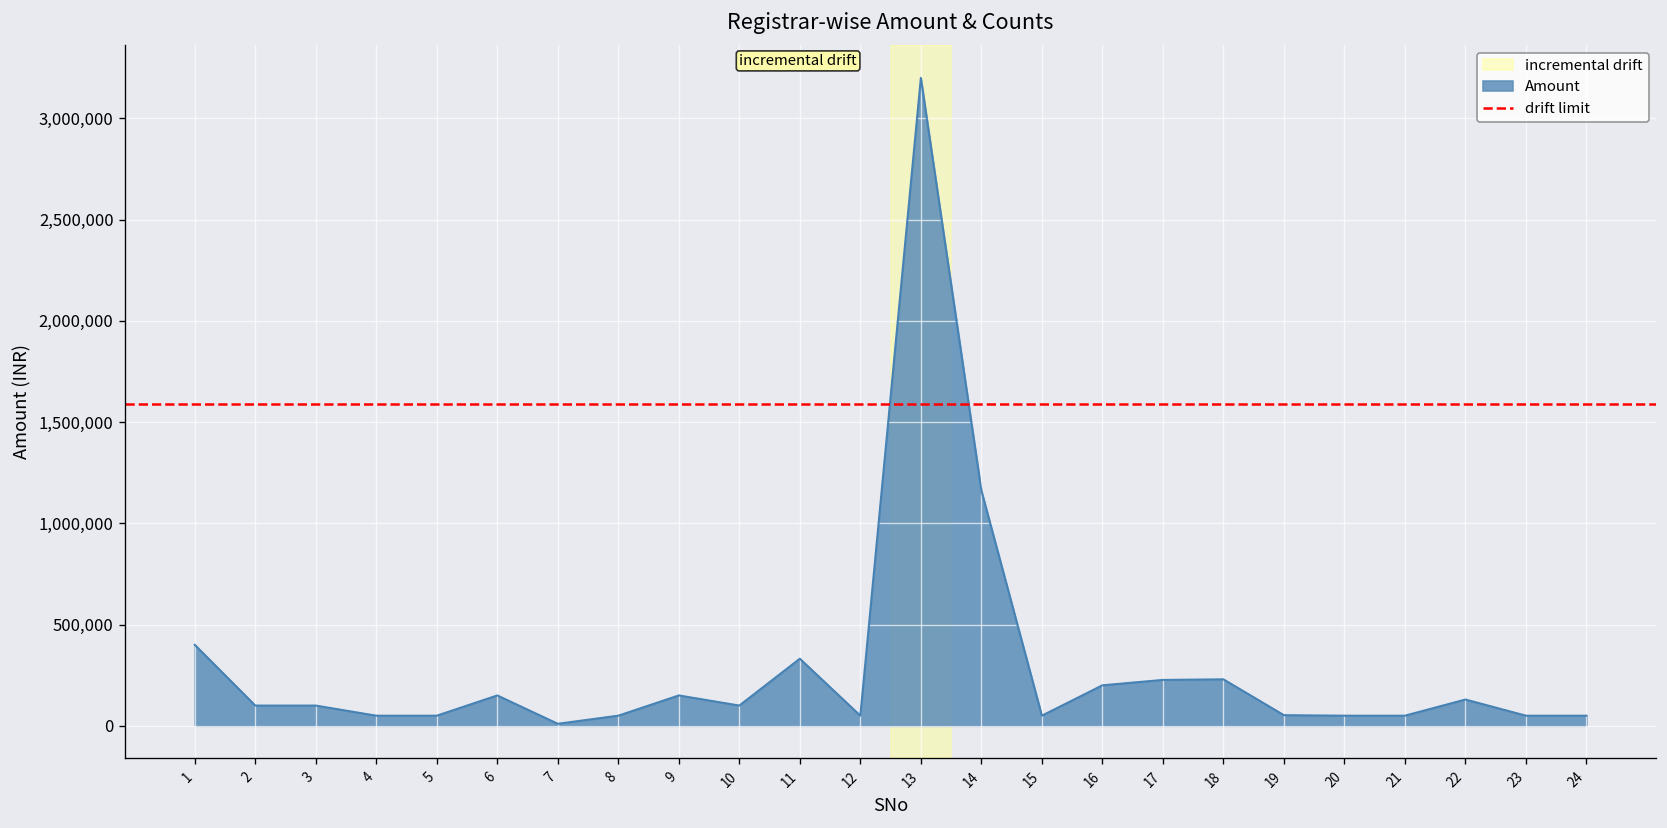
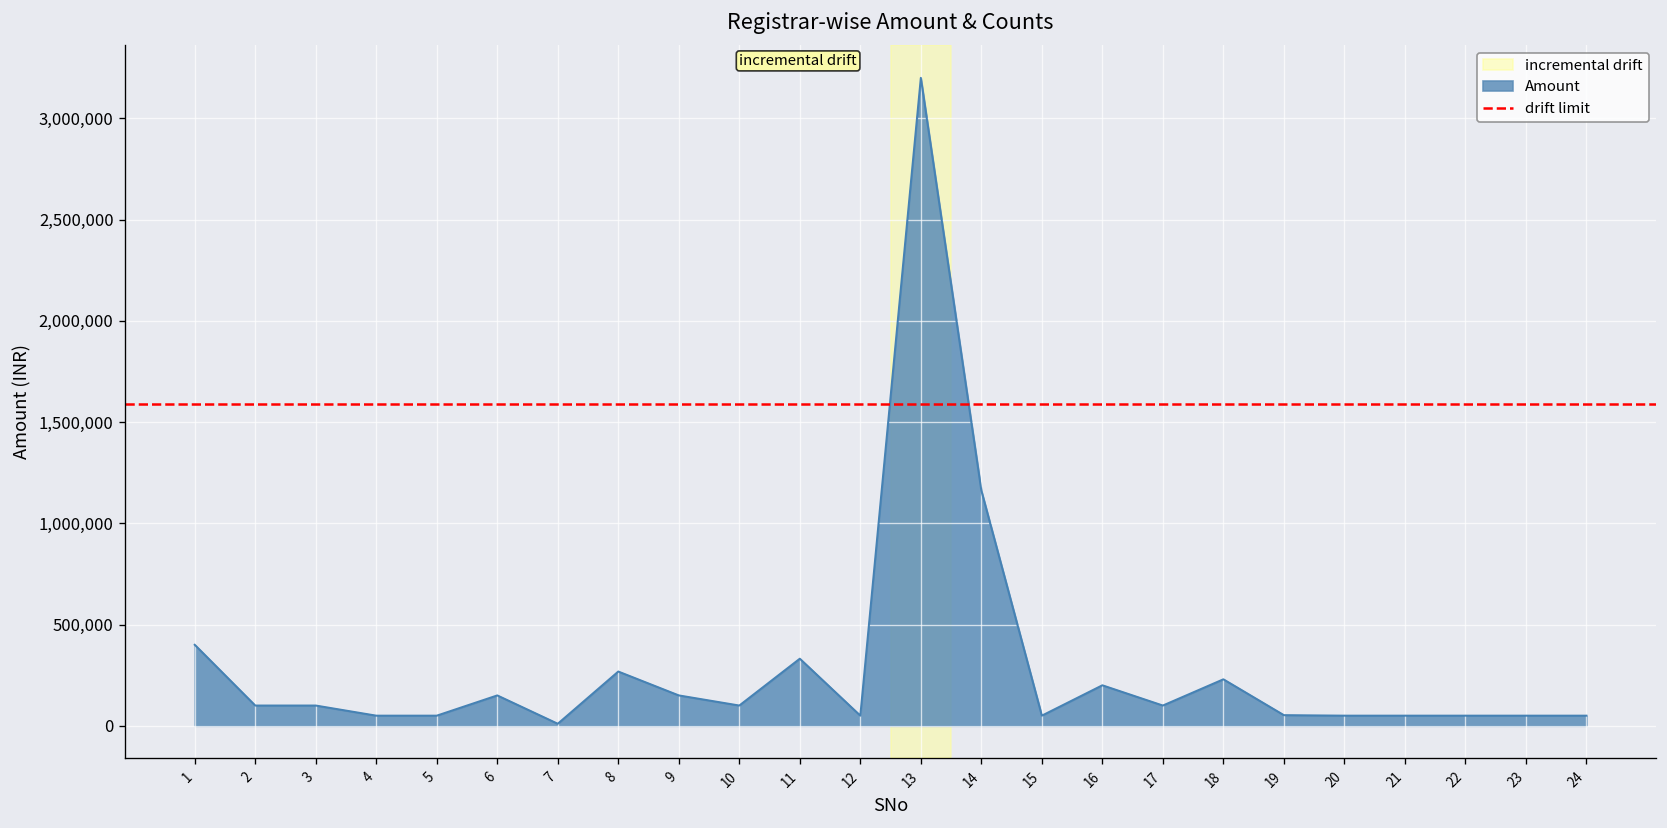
8: 50,000 -> 270,000
17: 230,000 -> 100,000
22: 130,000 -> 50,000
